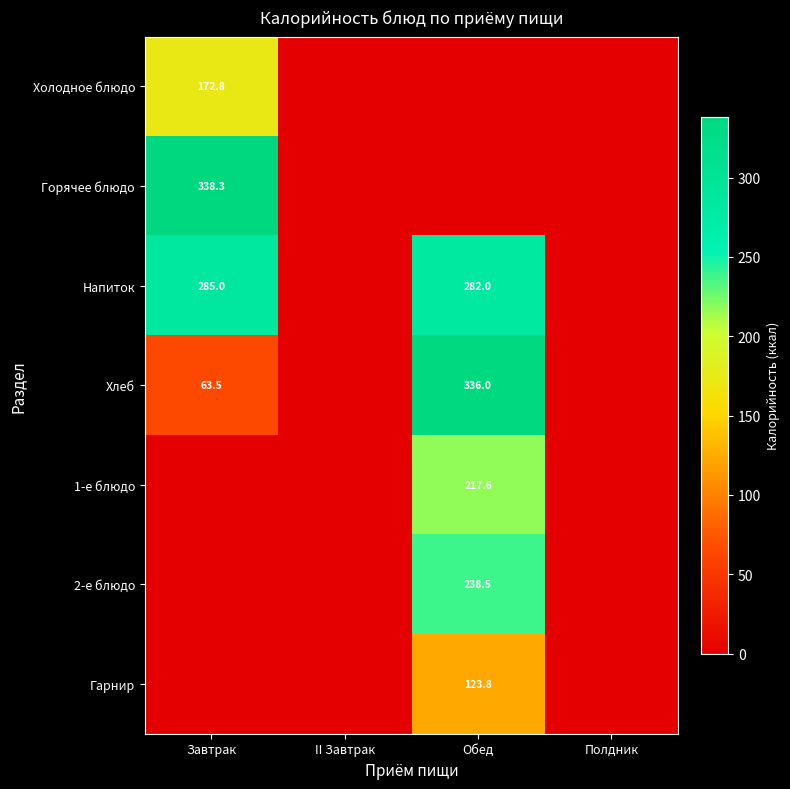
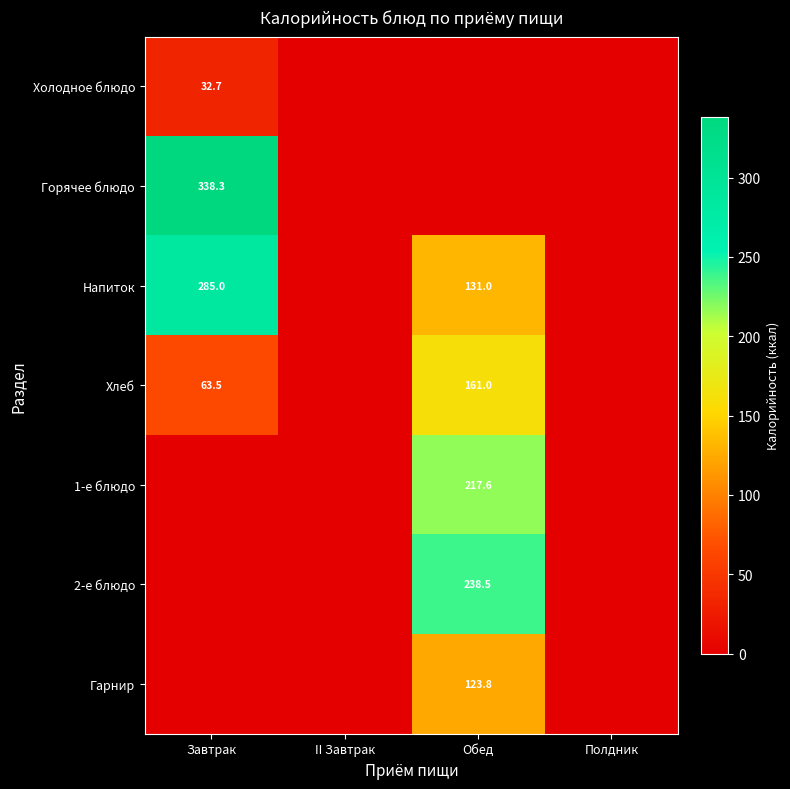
Холодное блюдо, Завтрак: 172.8 -> 32.7
Напиток, Обед: 282.0 -> 131.0
Хлеб, Обед: 336.0 -> 161.0
